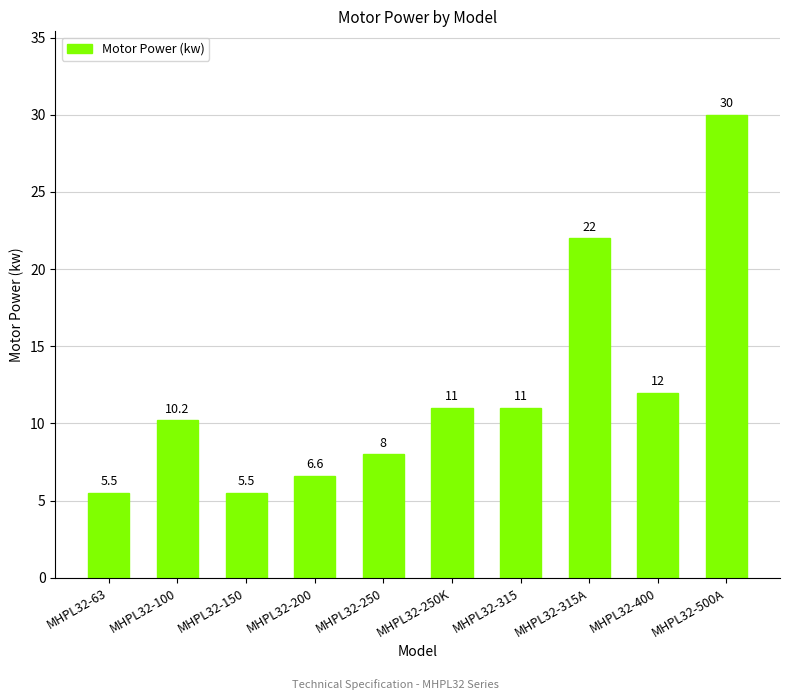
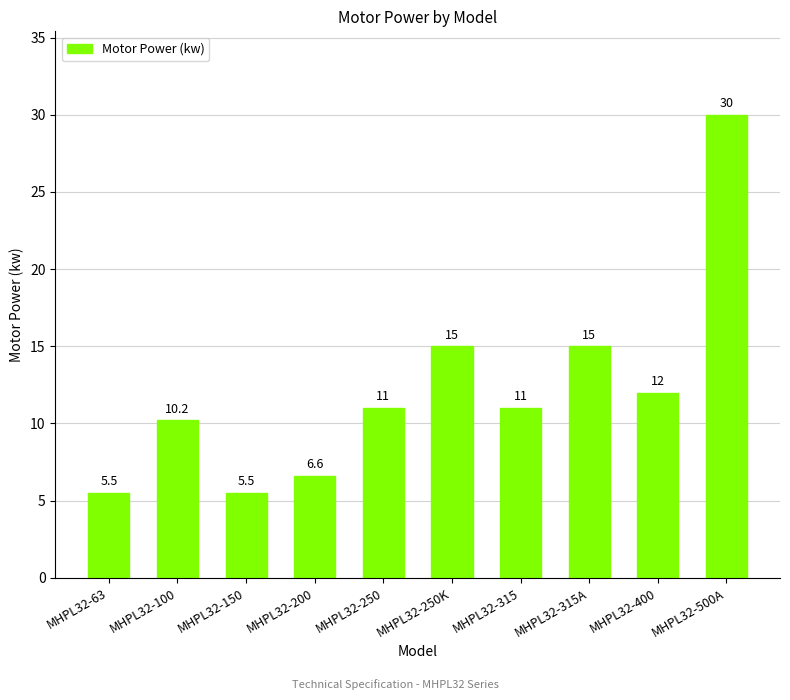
MHPL32-250: 8 -> 11
MHPL32-250K: 11 -> 15
MHPL32-315A: 22 -> 15
